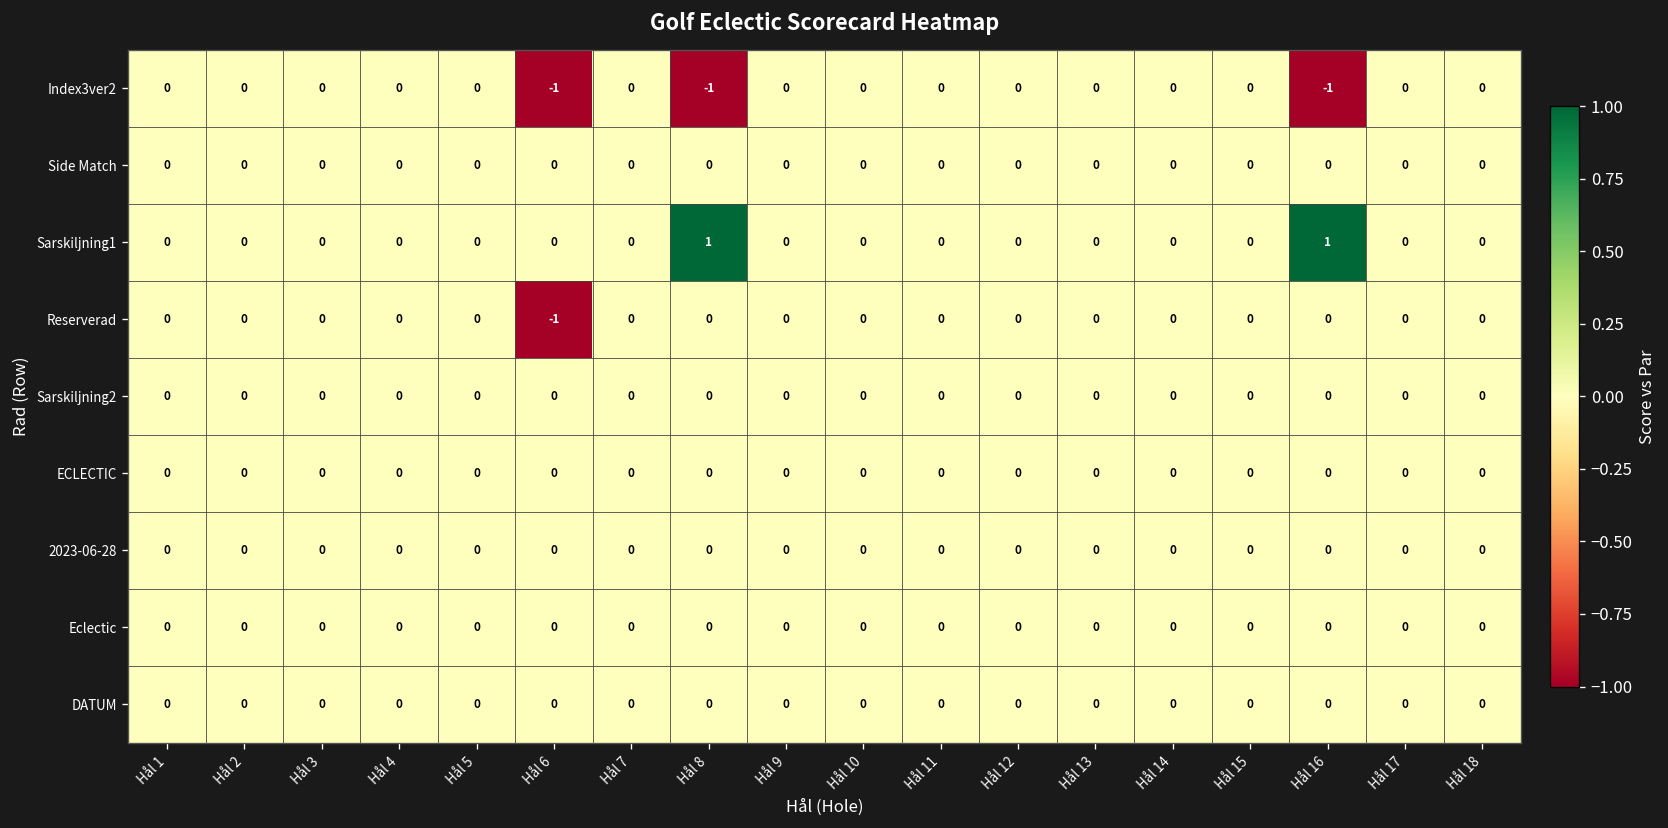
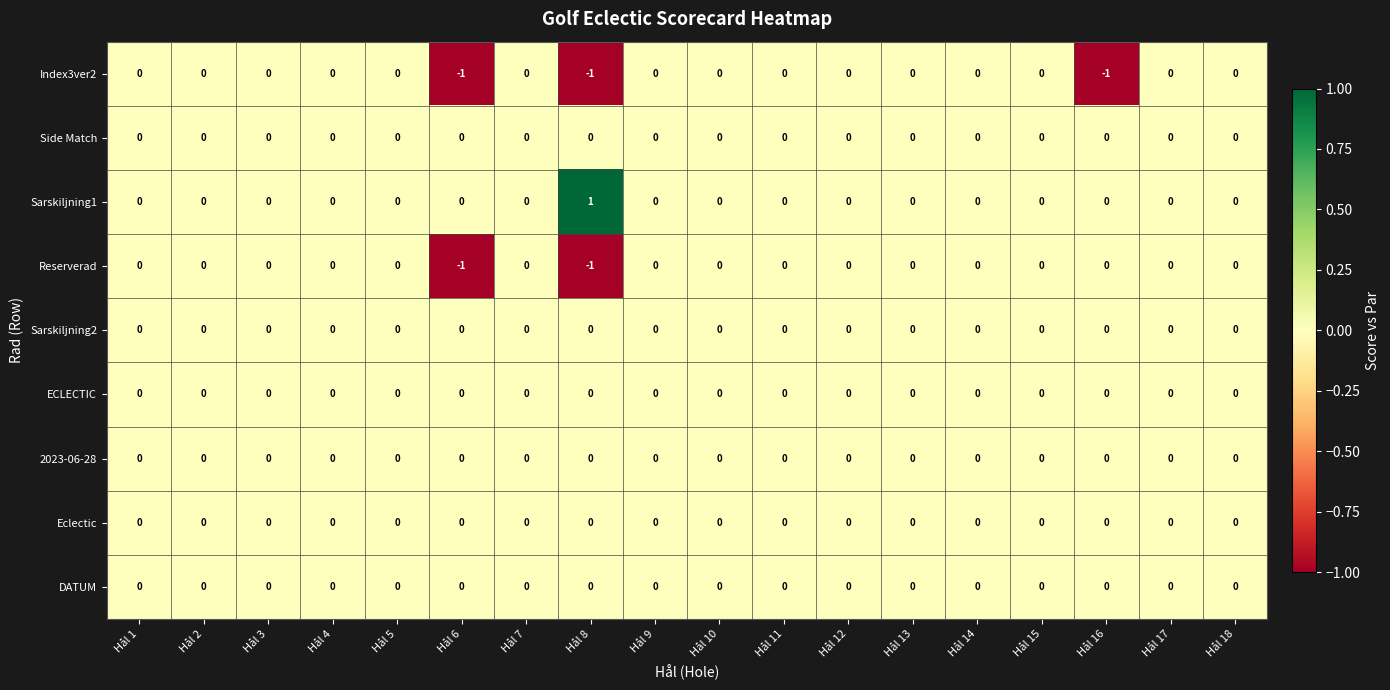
Sarskiljning1, Hål 16: 1 -> 0
Reserverad, Hål 8: 0 -> -1
